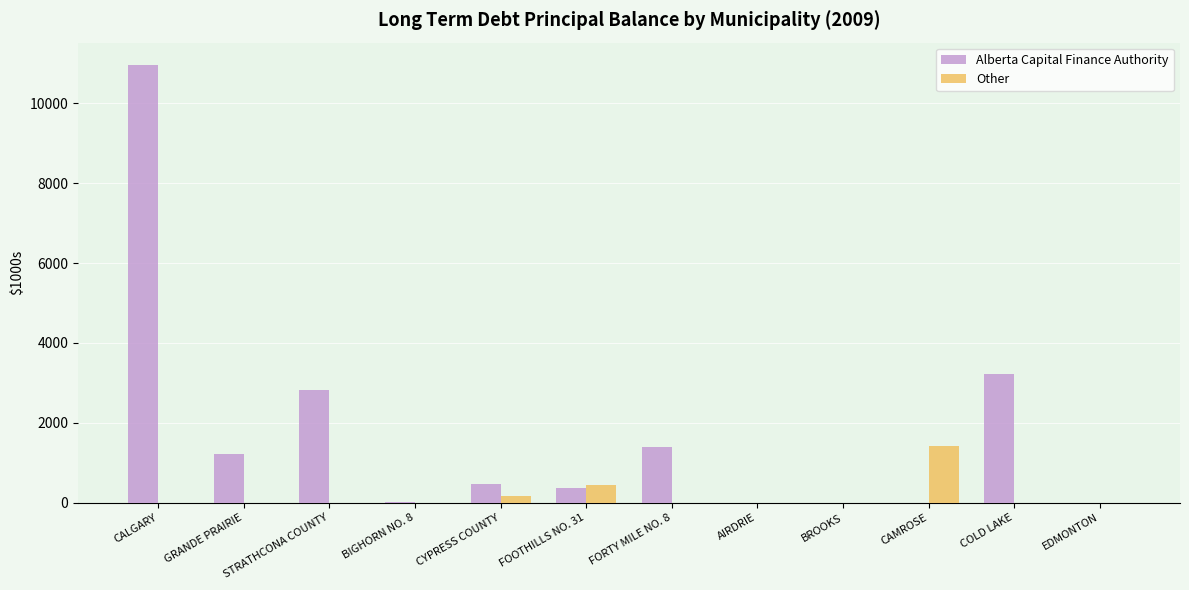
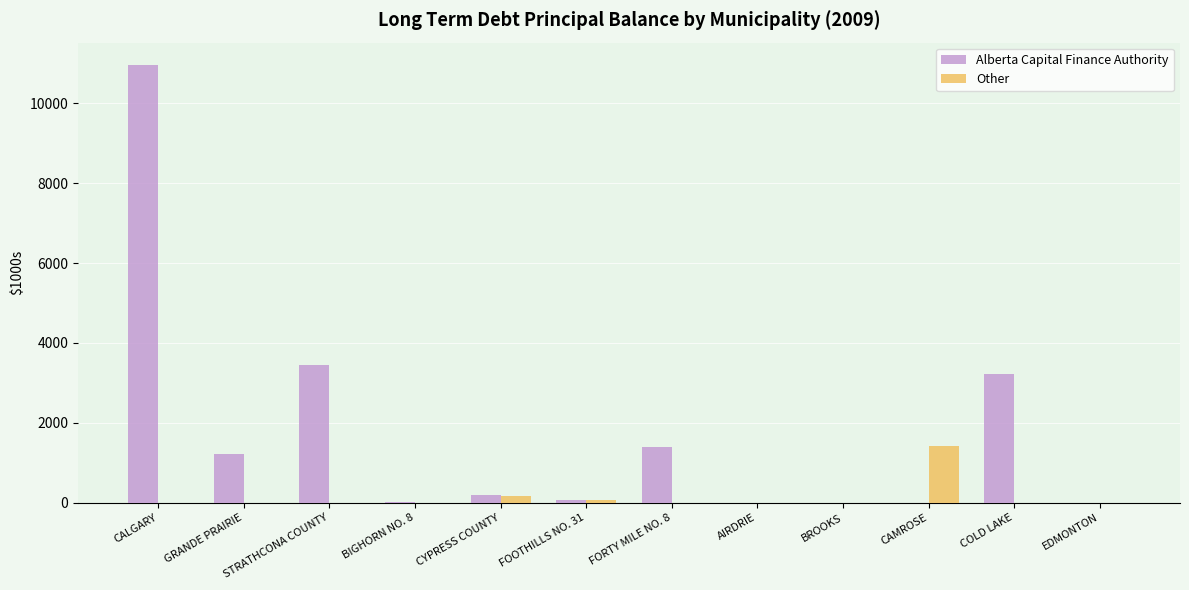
Alberta Capital Finance Authority, STRATHCONA COUNTY: 2800 -> 3400
Alberta Capital Finance Authority, CYPRESS COUNTY: 500 -> 200
Alberta Capital Finance Authority, FOOTHILLS NO. 31: 400 -> 100
Other, FOOTHILLS NO. 31: 400 -> 100
